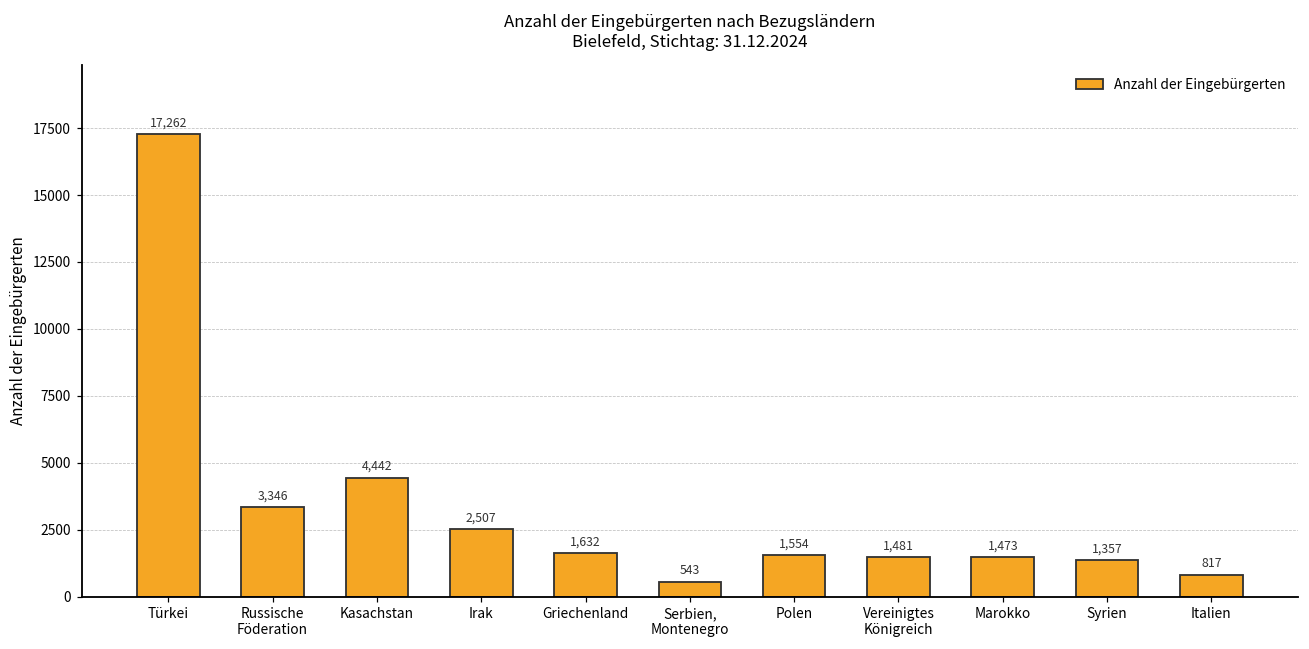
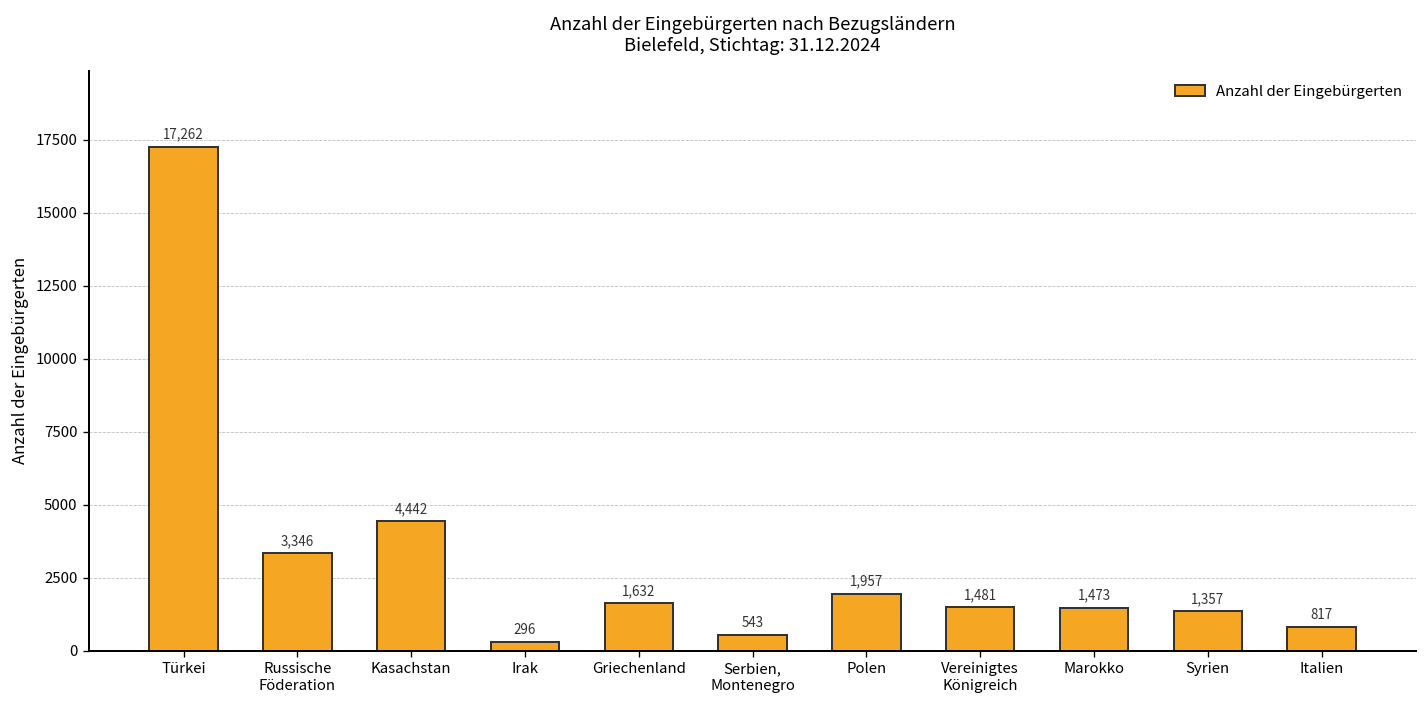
Irak: 2,507 -> 296
Polen: 1,554 -> 1,957
